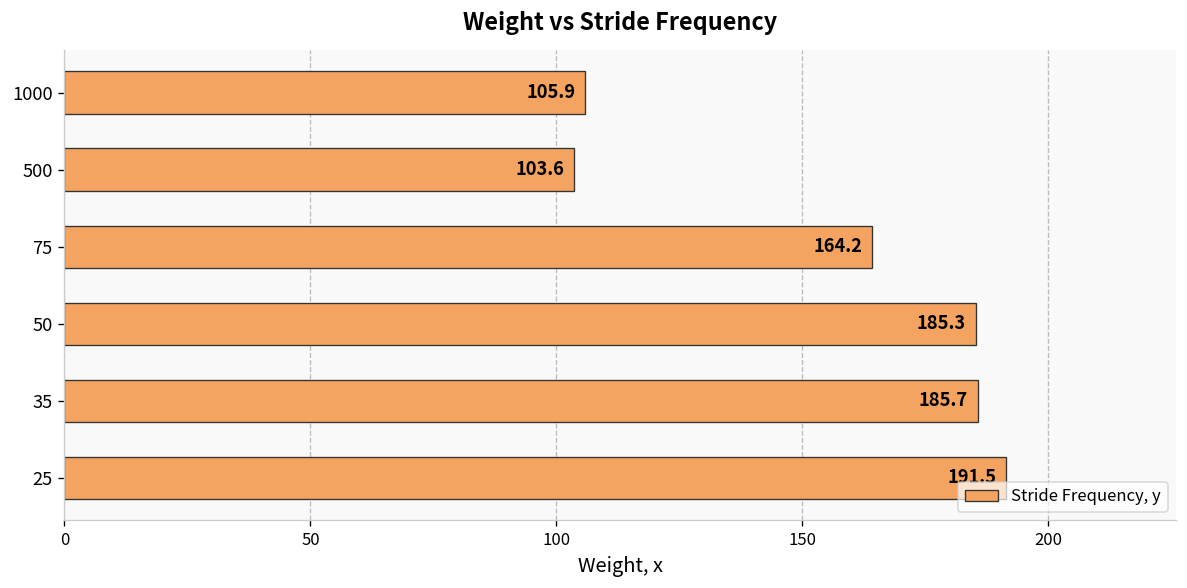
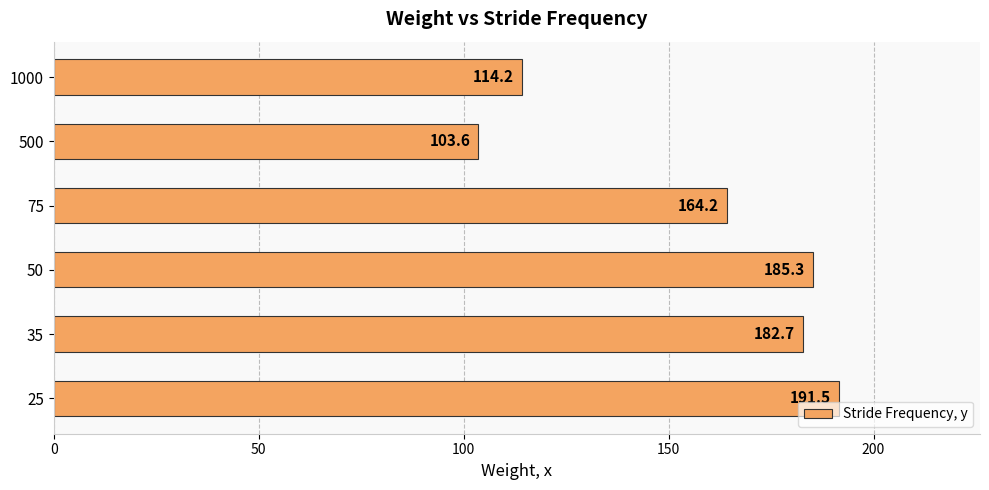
1000: 105.9 -> 114.2
35: 185.7 -> 182.7
